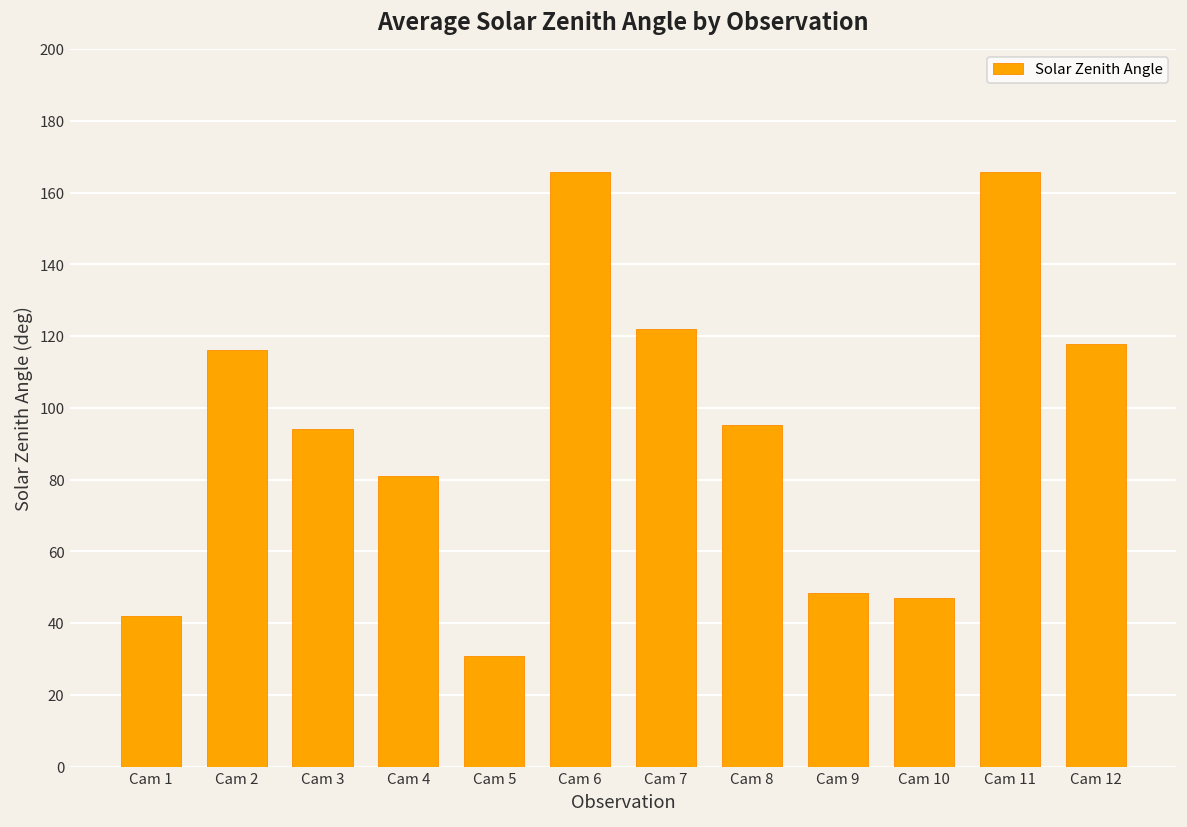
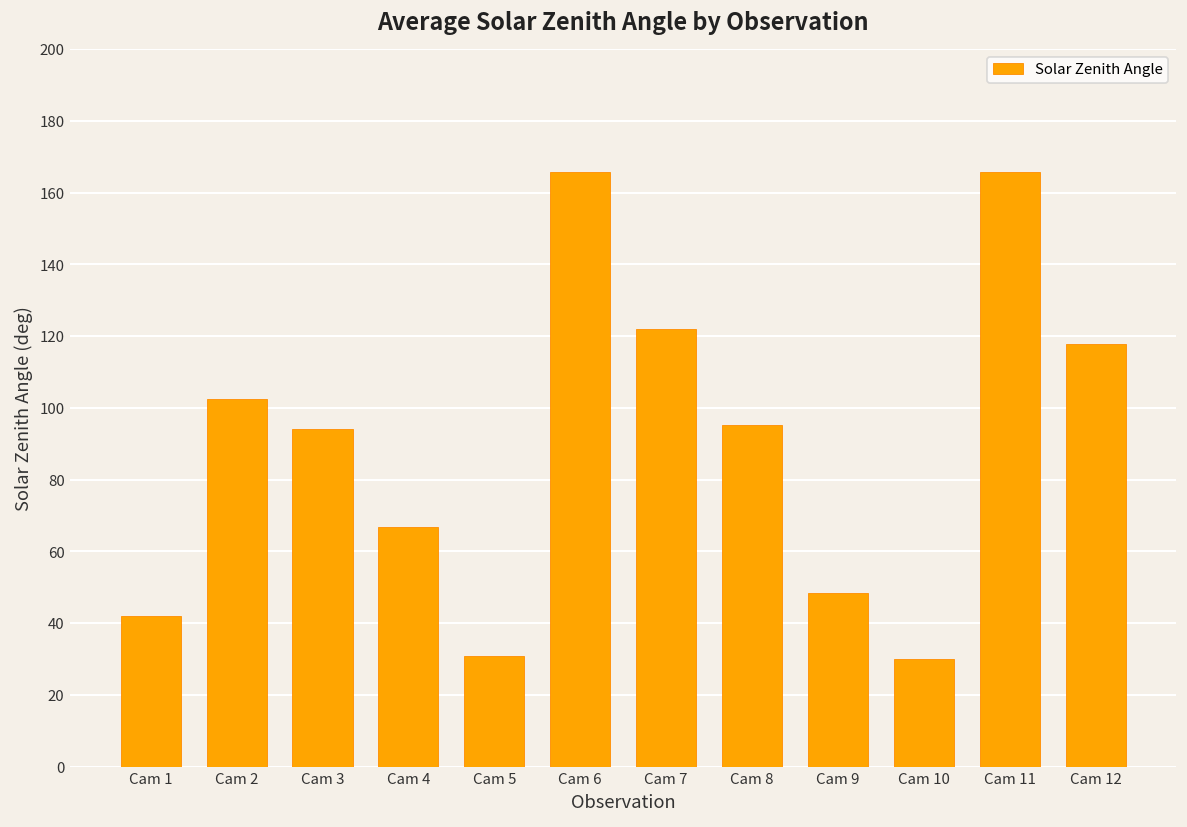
Cam 2: 116 -> 102
Cam 4: 81 -> 67
Cam 10: 47 -> 30
